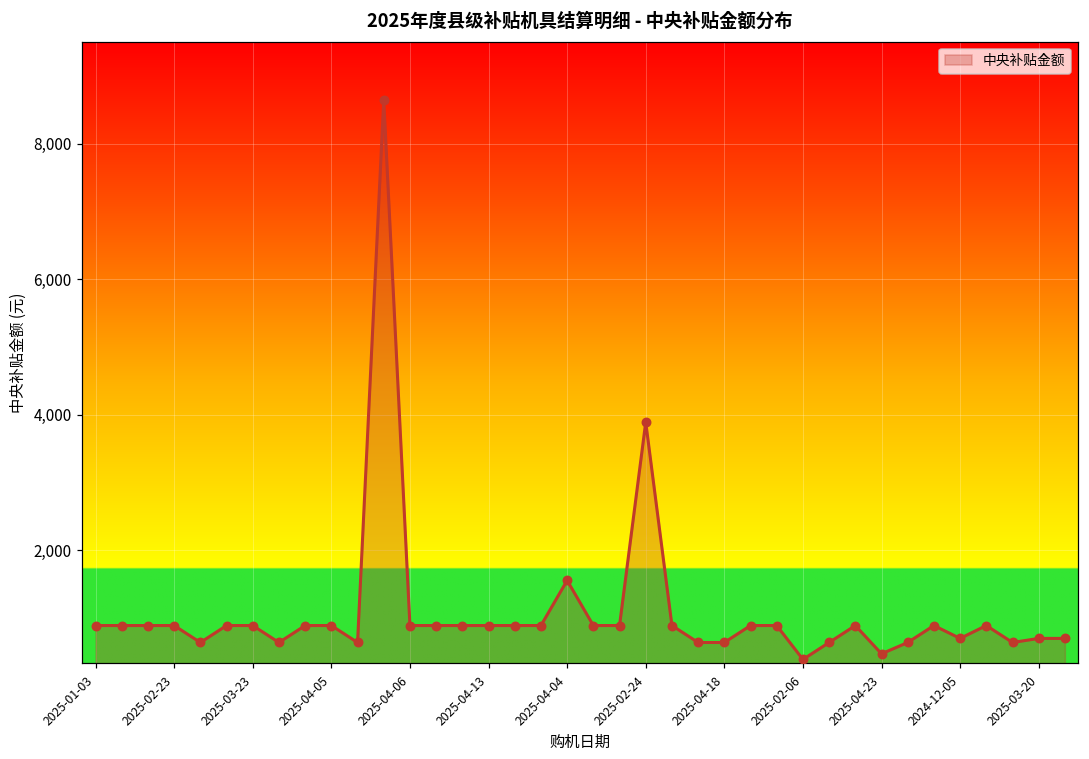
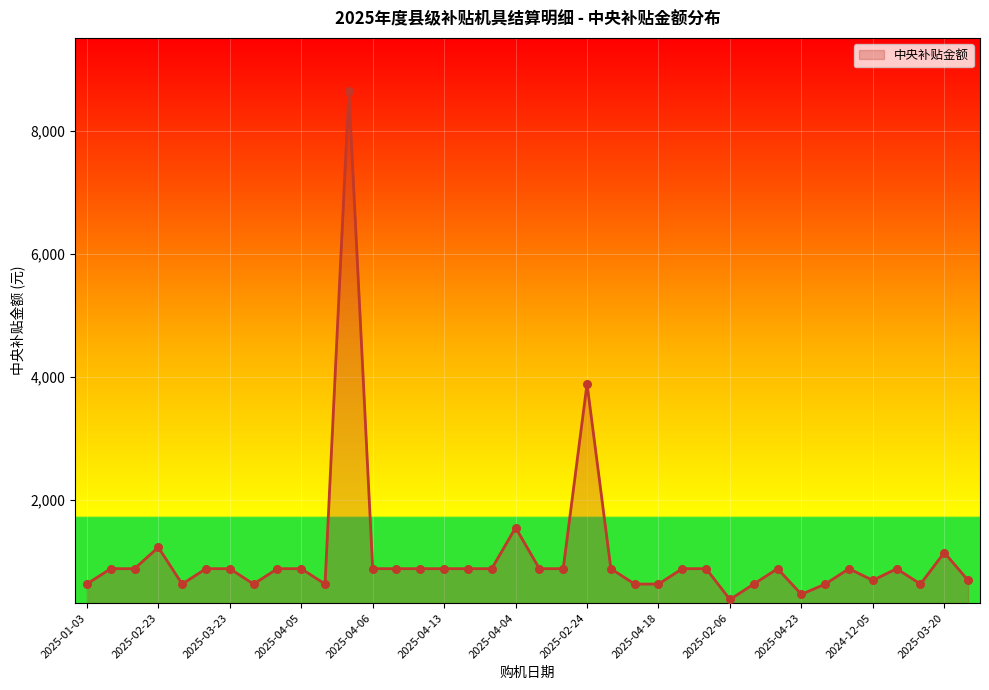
2025-01-03: 900 -> 600
2025-02-23: 900 -> 1,200
2025-03-20: 700 -> 1,200
